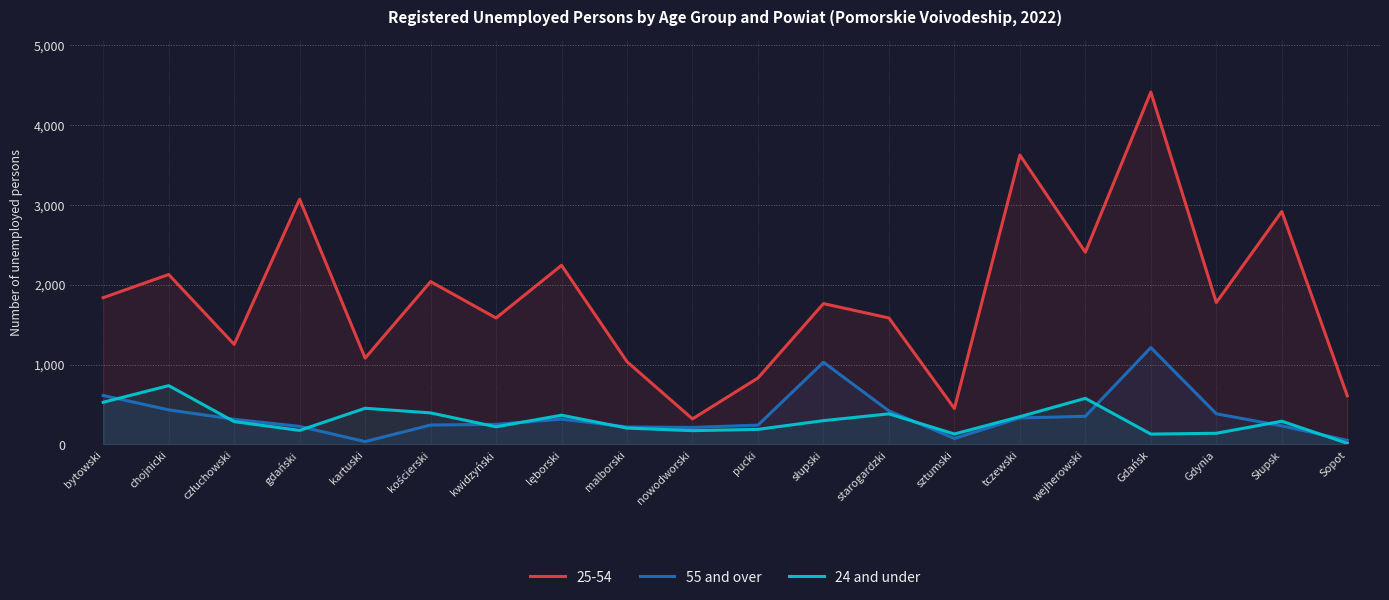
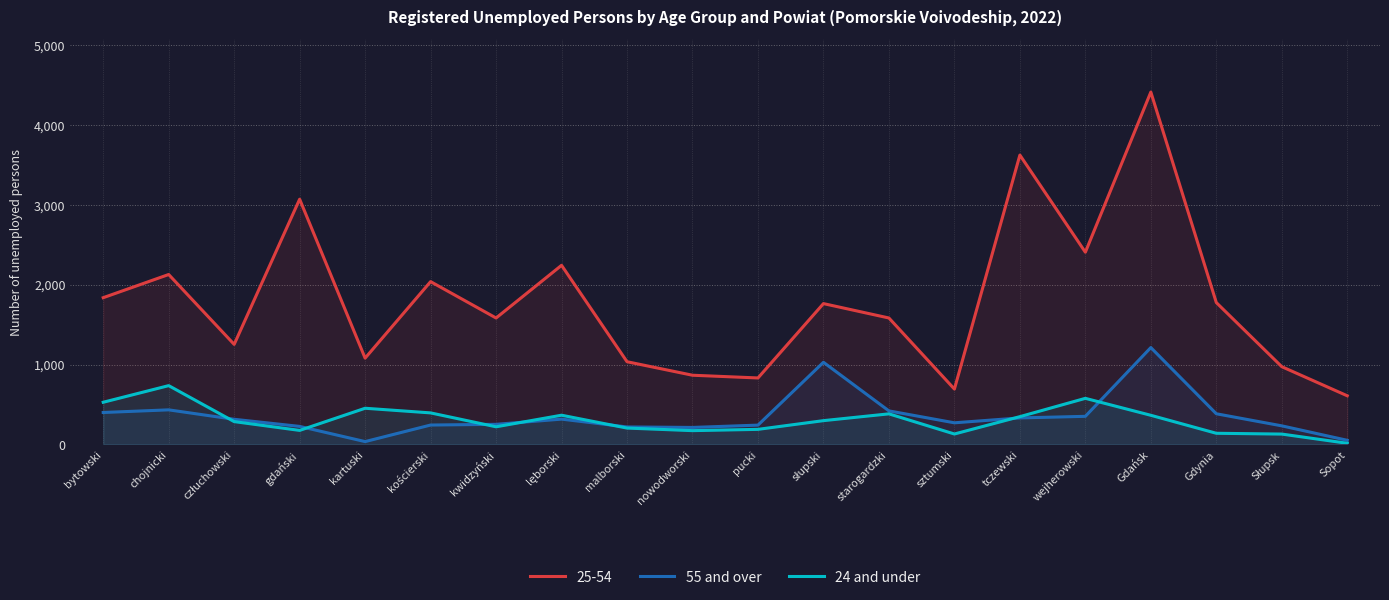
55 and over, bytowski: 600 -> 400
25-54, nowodworski: 300 -> 900
25-54, sztumski: 500 -> 700
55 and over, sztumski: 100 -> 300
24 and under, Gdańsk: 100 -> 400
25-54, Słupsk: 2,900 -> 1,000
24 and under, Słupsk: 300 -> 100
